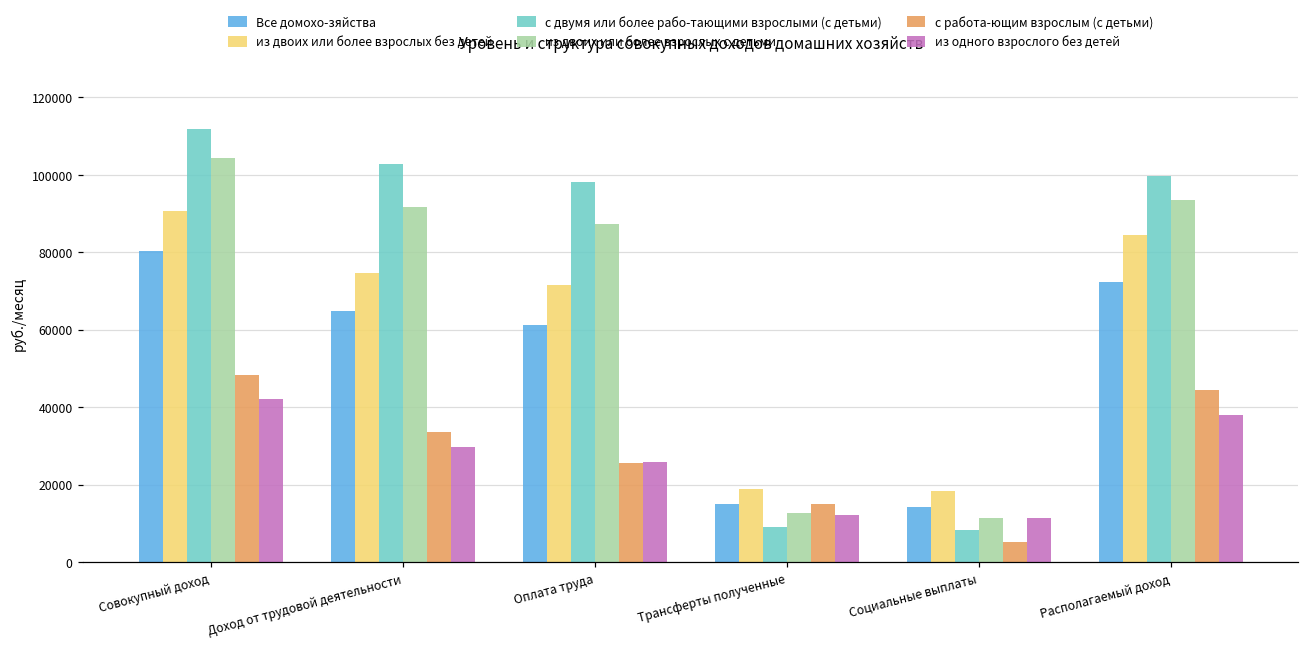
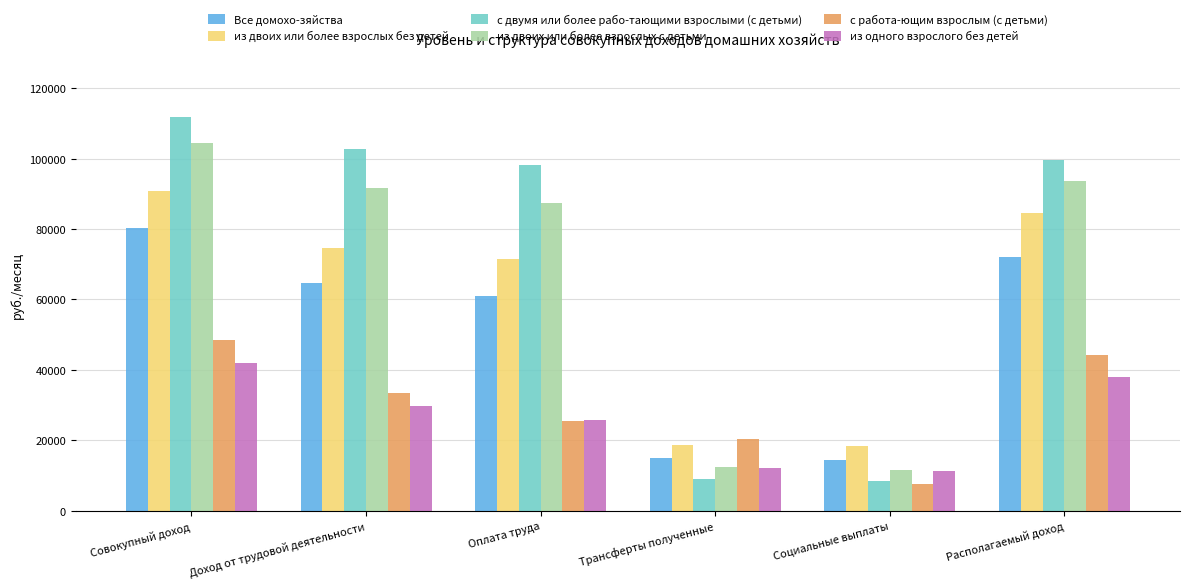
с работа-ющим взрослым (с детьми), Трансферты полученные: 15000 -> 20000
с работа-ющим взрослым (с детьми), Социальные выплаты: 5000 -> 8000
